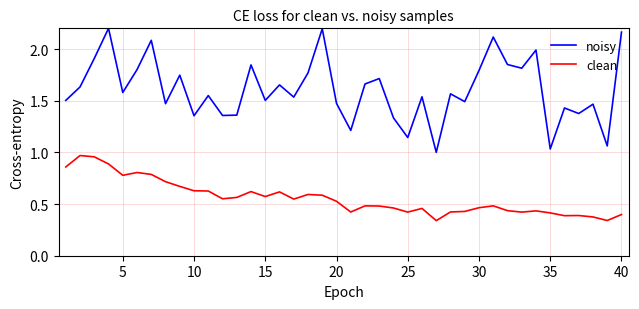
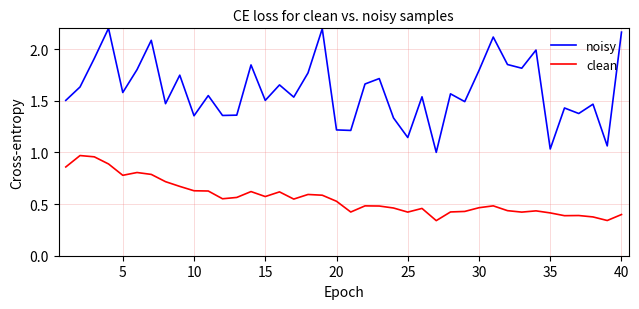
noisy, 20: 1.47 -> 1.22
